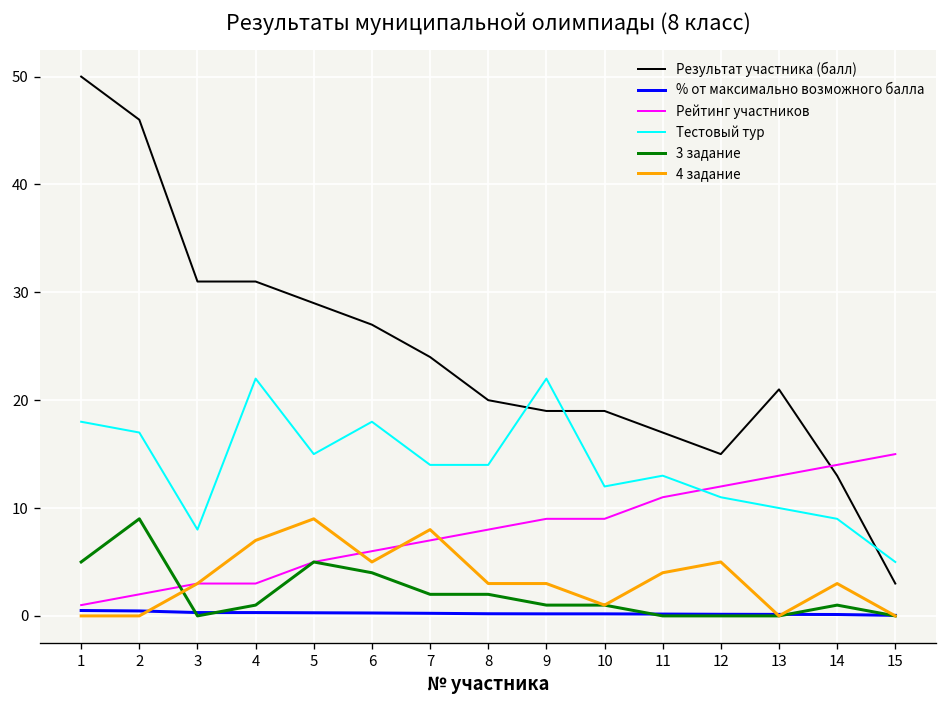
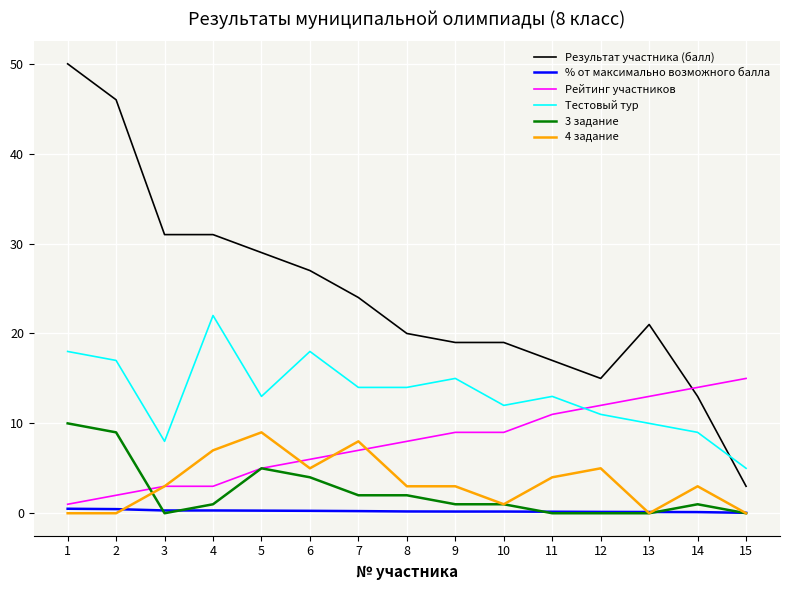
3 задание, 1: 5 -> 10
Тестовый тур, 5: 15 -> 13
Тестовый тур, 9: 22 -> 15
